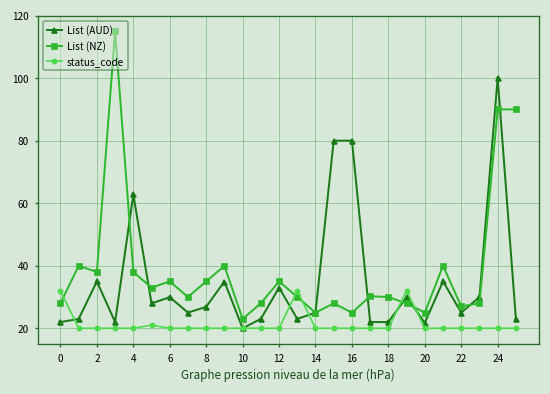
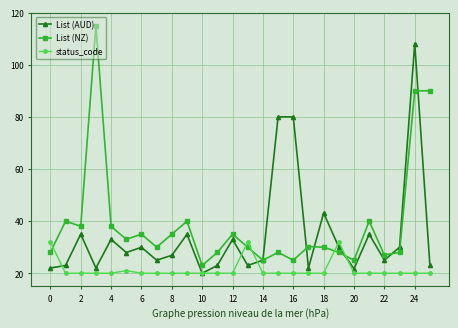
List (AUD), 4: 63 -> 33
List (AUD), 18: 22 -> 43
List (AUD), 24: 100 -> 108
